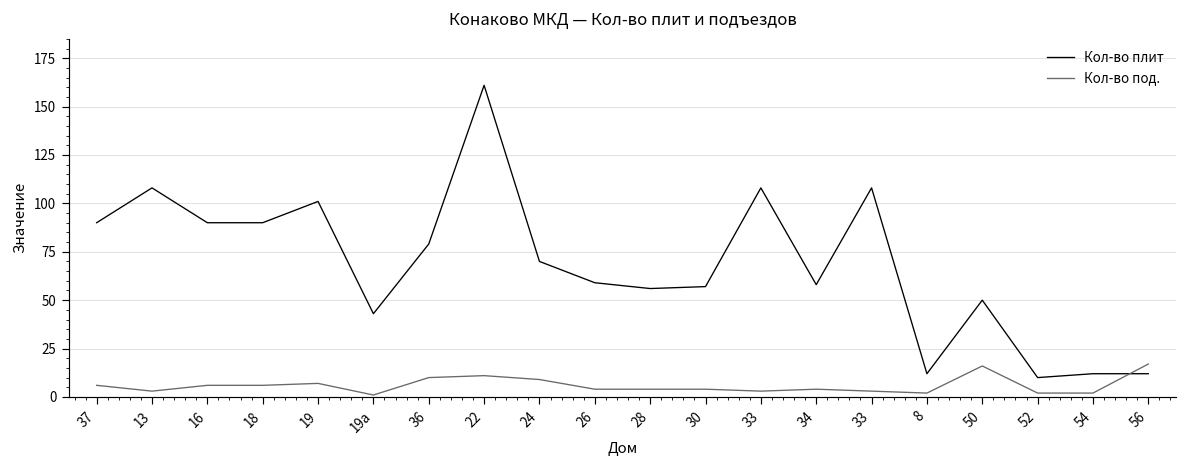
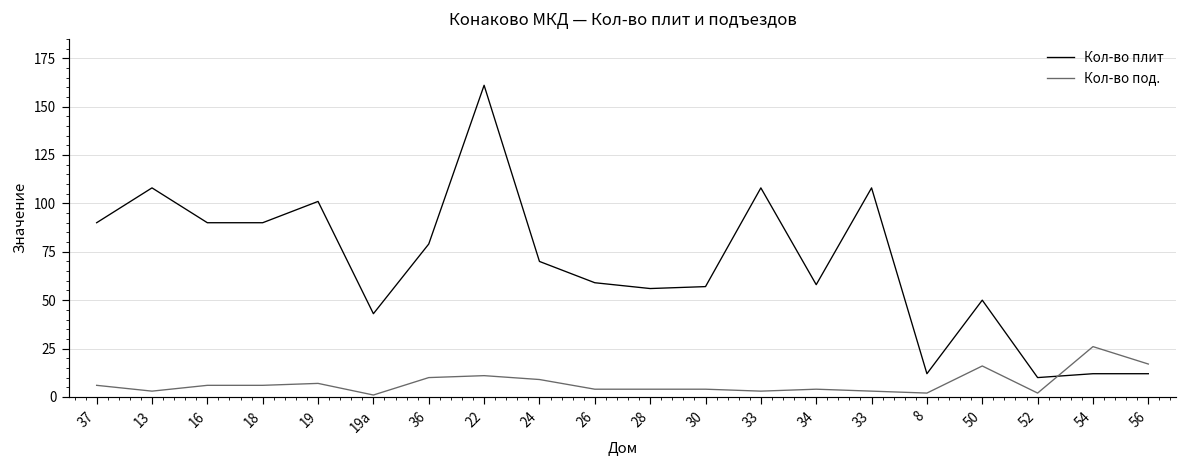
Кол-во под., 54: 2 -> 26
